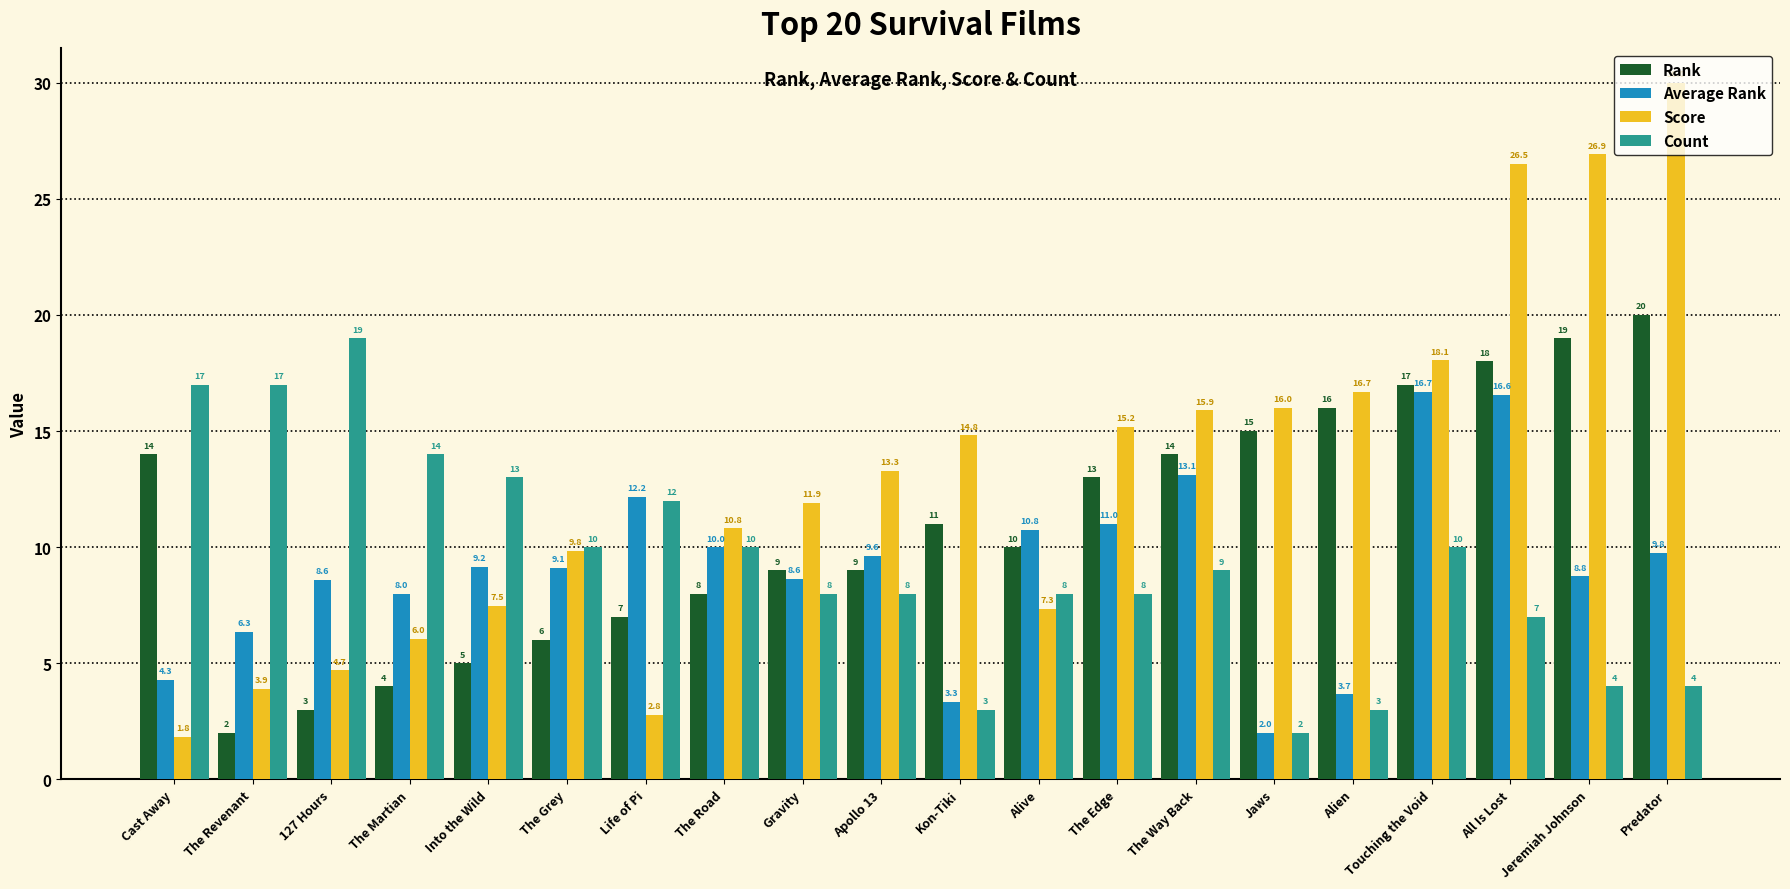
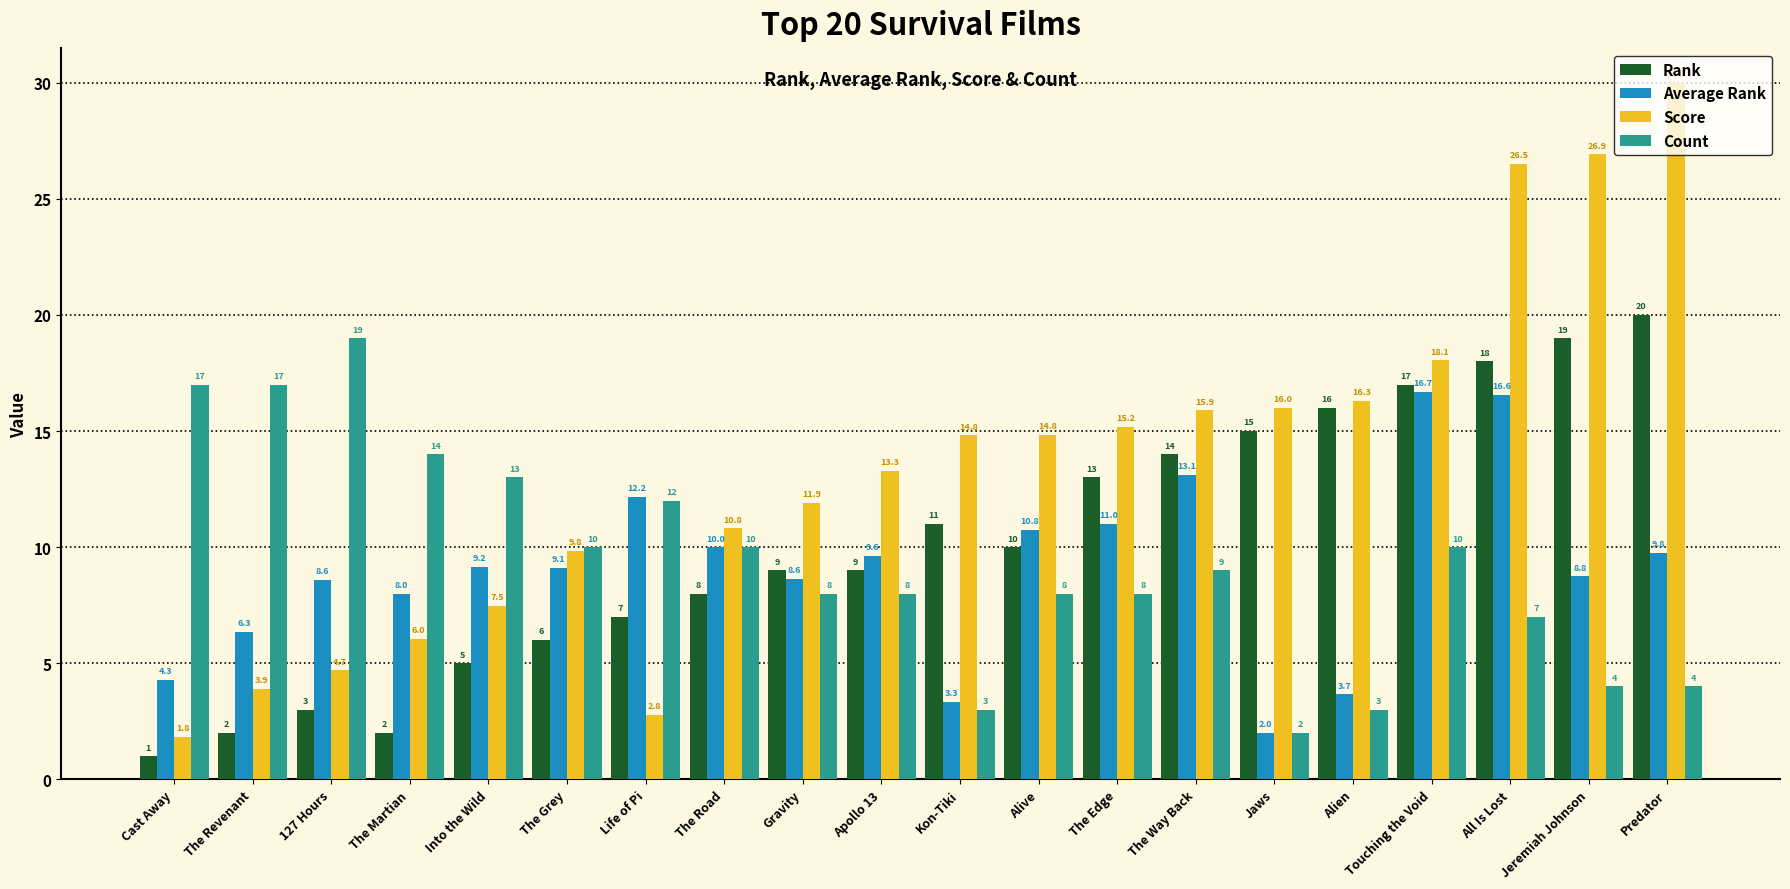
Rank, Cast Away: 14 -> 1
Rank, The Martian: 4 -> 2
Score, Alive: 7.3 -> 14.8
Score, Alien: 16.7 -> 16.3
